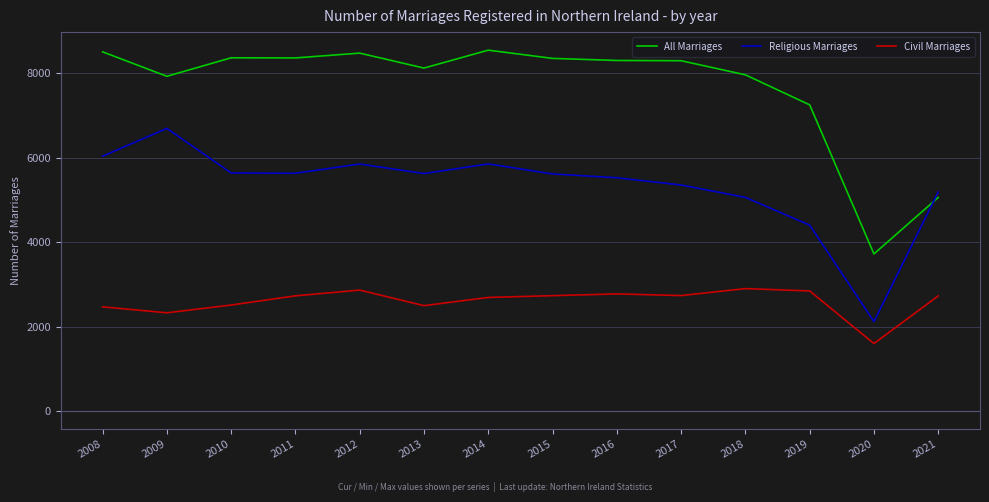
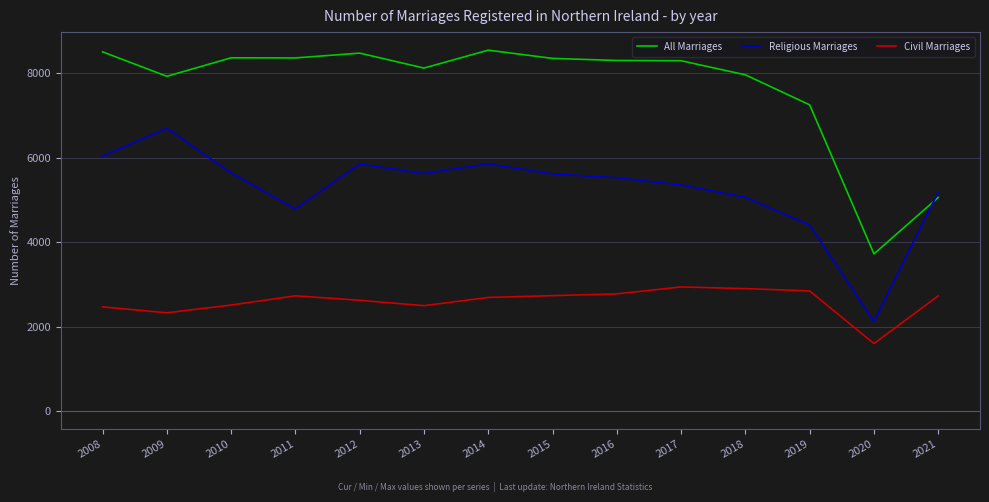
Religious Marriages, 2011: 5600 -> 4800
Civil Marriages, 2012: 2900 -> 2600
Civil Marriages, 2017: 2700 -> 2900
